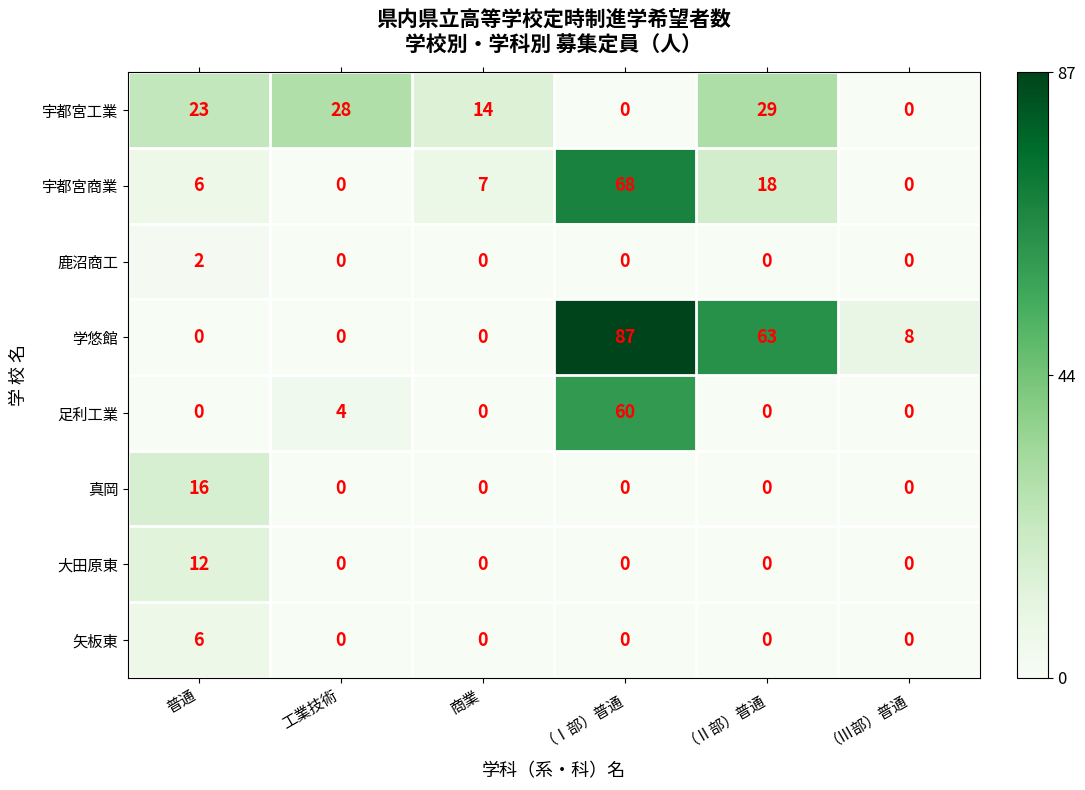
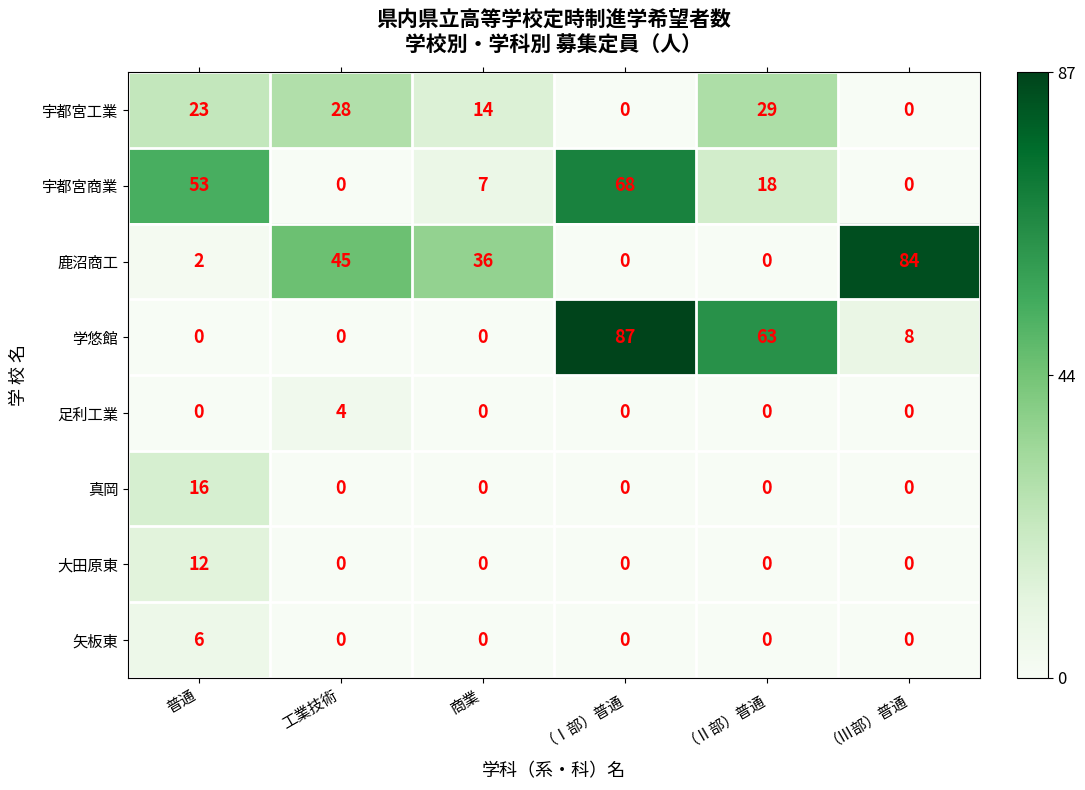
宇都宮商業, 普通: 6 -> 53
鹿沼商工, 工業技術: 0 -> 45
鹿沼商工, 商業: 0 -> 36
鹿沼商工, （Ⅲ部）普通: 0 -> 84
足利工業, （Ⅰ部）普通: 60 -> 0
